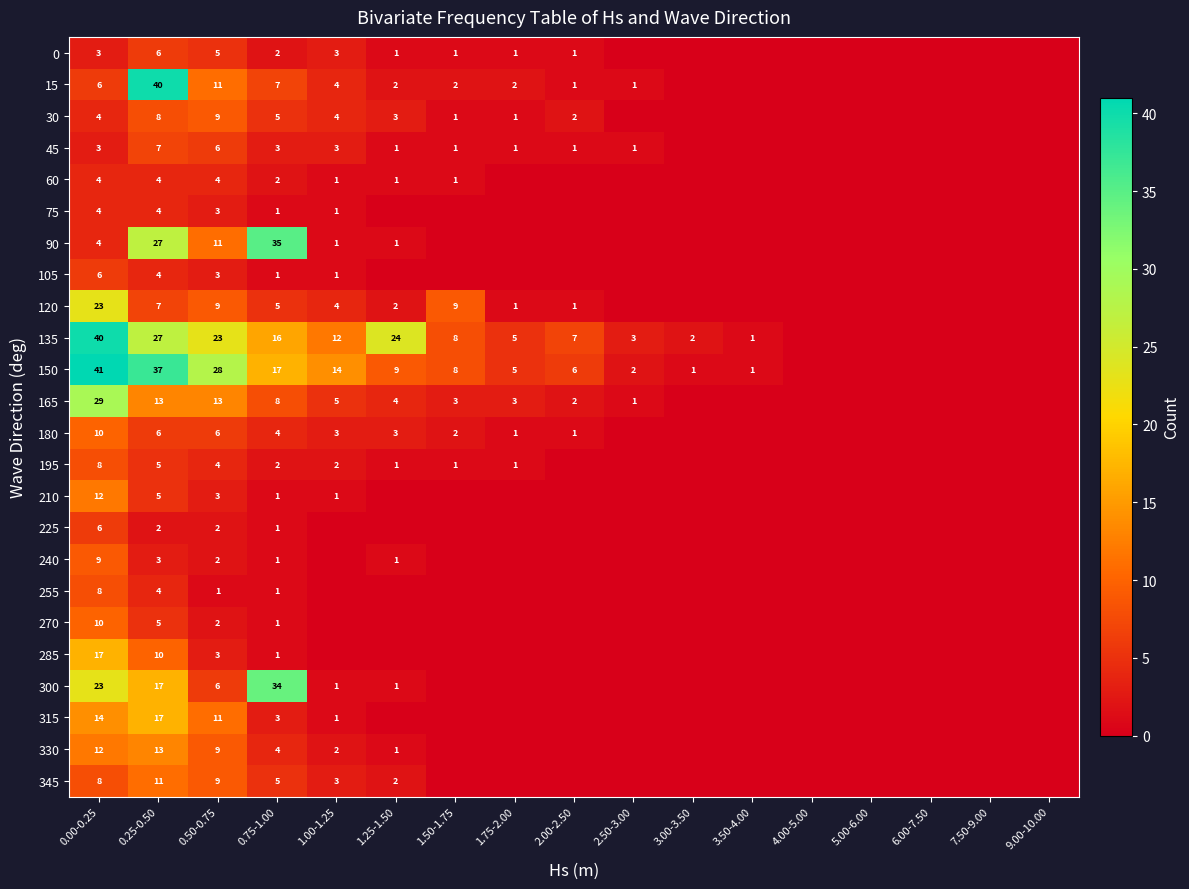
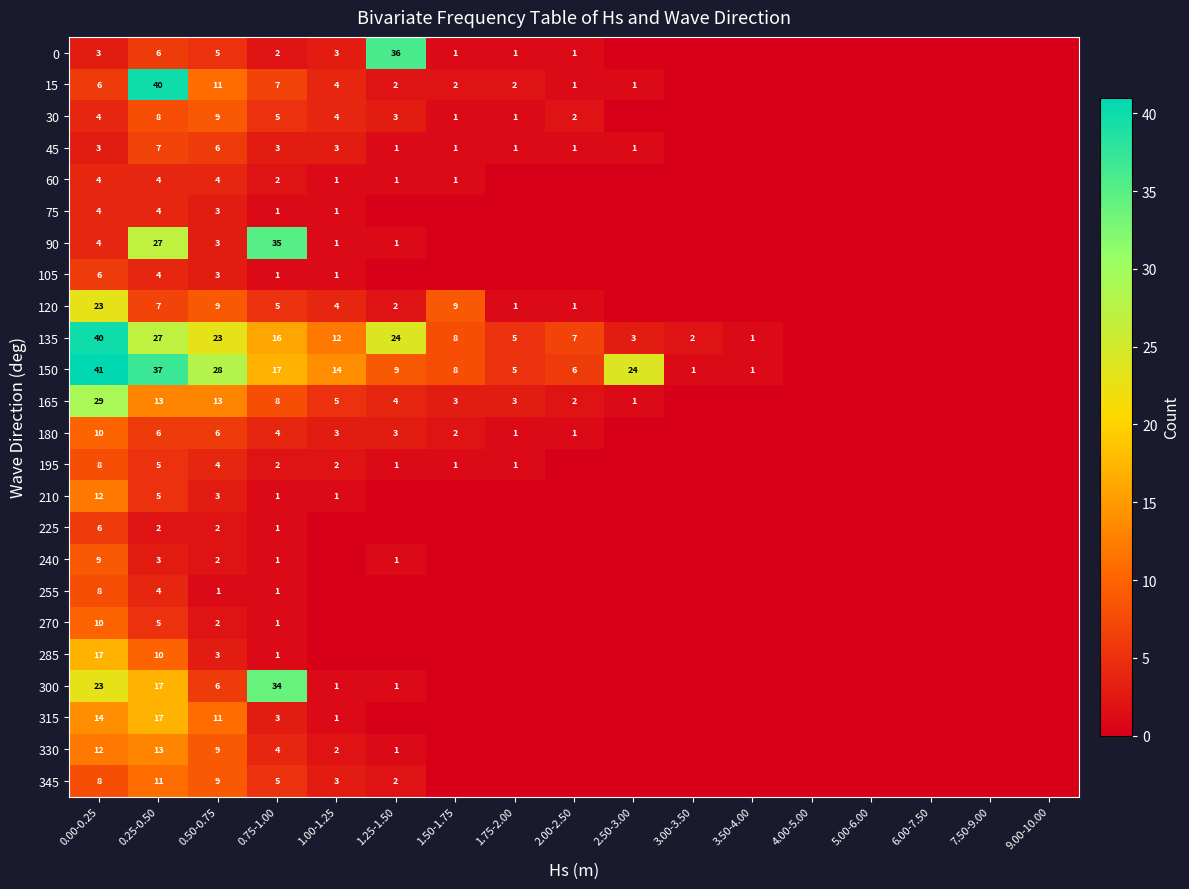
0, 1.25-1.50: 1 -> 36
90, 0.50-0.75: 11 -> 3
150, 2.50-3.00: 2 -> 24
